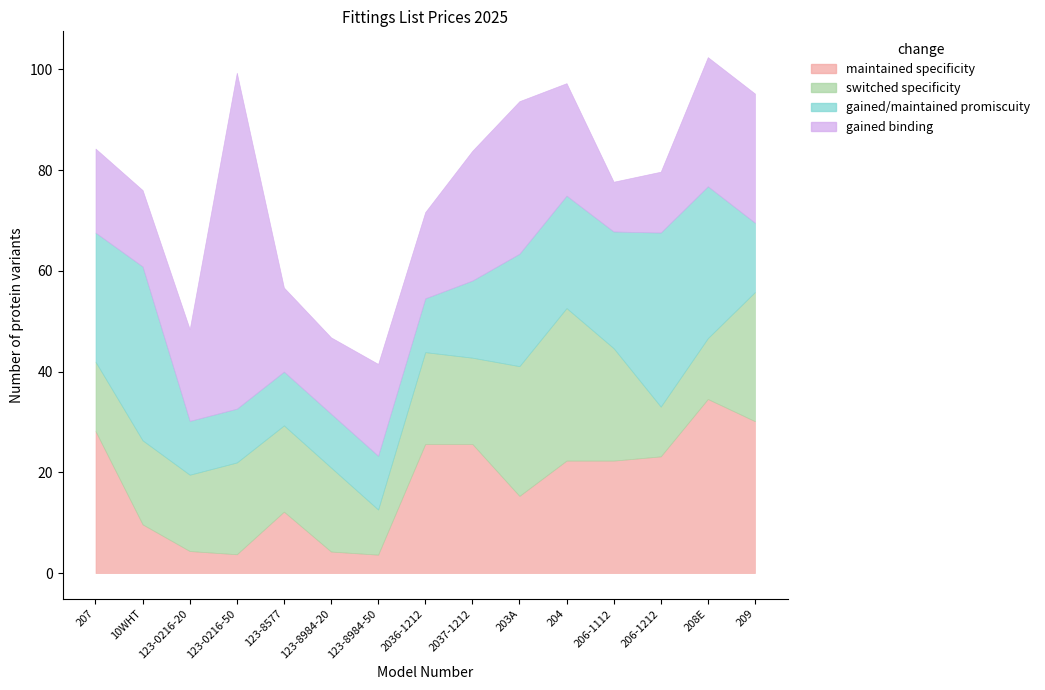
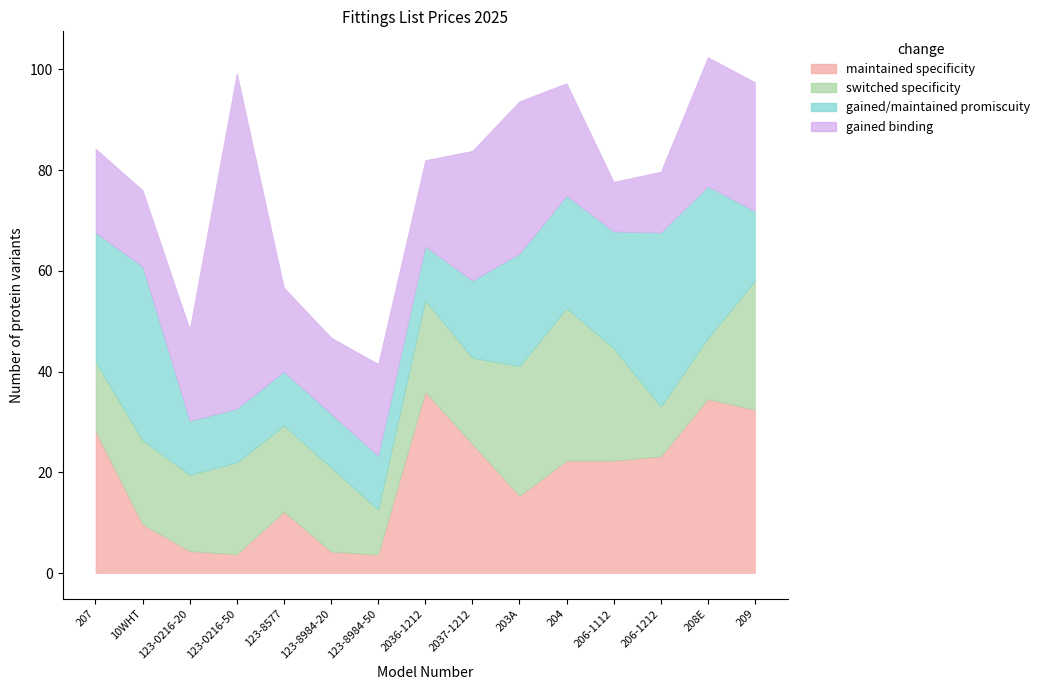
maintained specificity, 2036-1212: 26 -> 36
maintained specificity, 209: 30 -> 32
